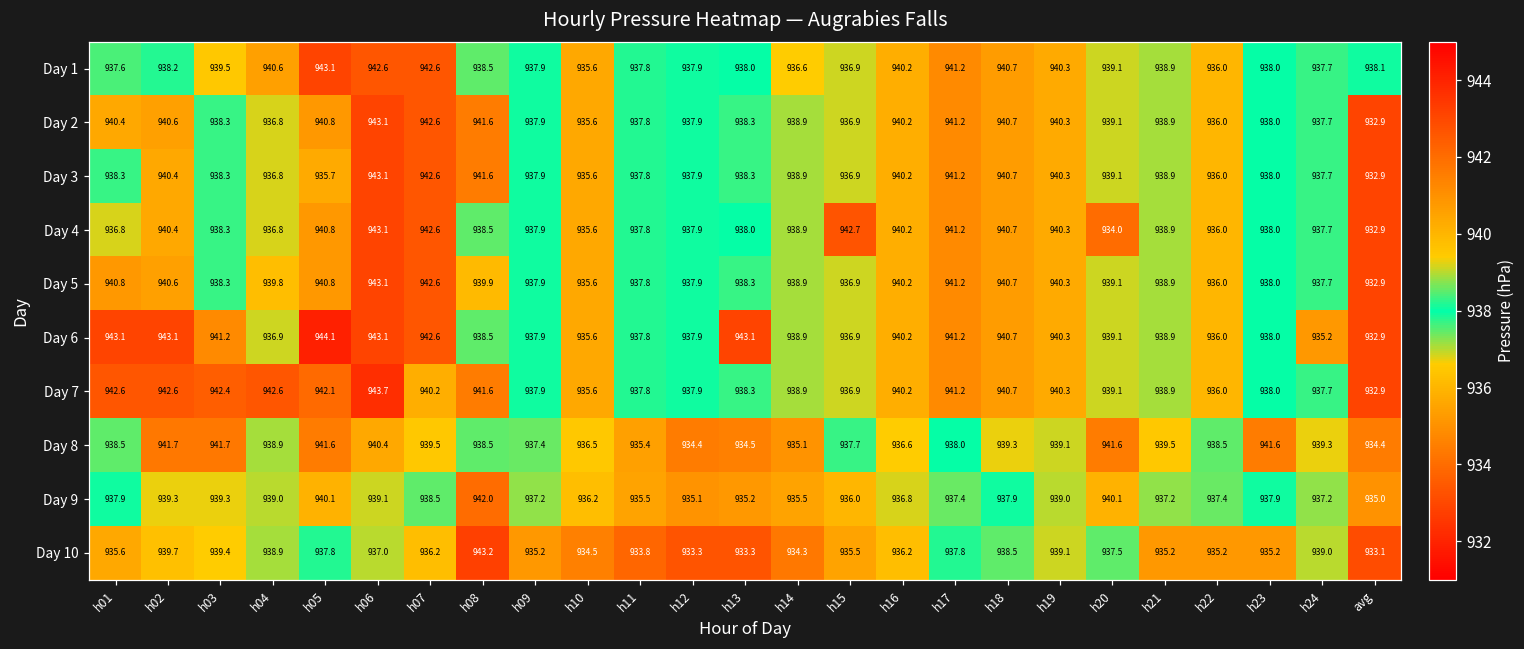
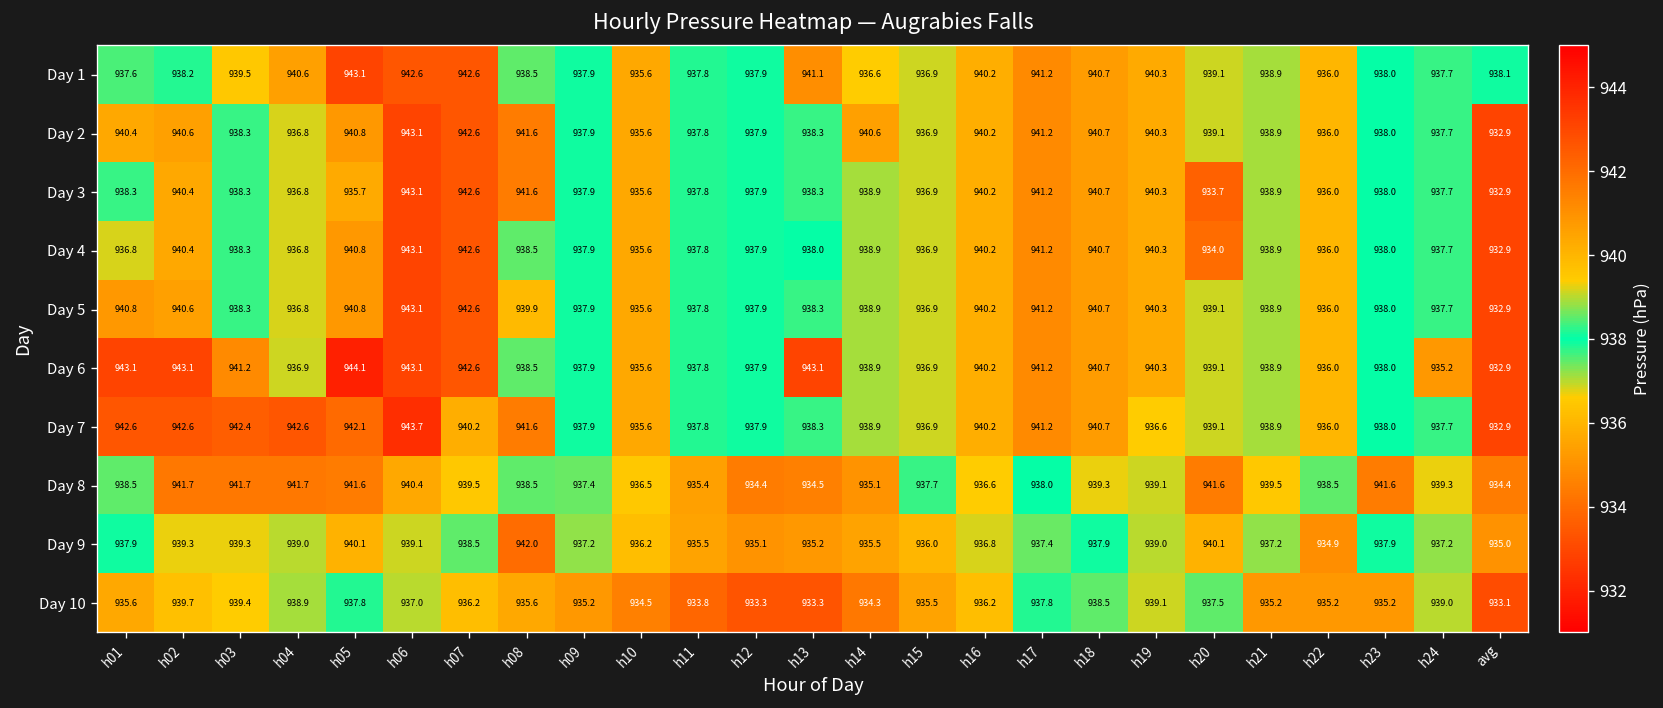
Day 1, h13: 938.0 -> 941.1
Day 2, h14: 938.9 -> 940.6
Day 3, h20: 939.1 -> 933.7
Day 4, h15: 942.7 -> 936.9
Day 5, h04: 939.8 -> 936.8
Day 7, h19: 940.3 -> 936.6
Day 8, h04: 938.9 -> 941.7
Day 9, h22: 937.4 -> 934.9
Day 10, h08: 943.2 -> 935.6
